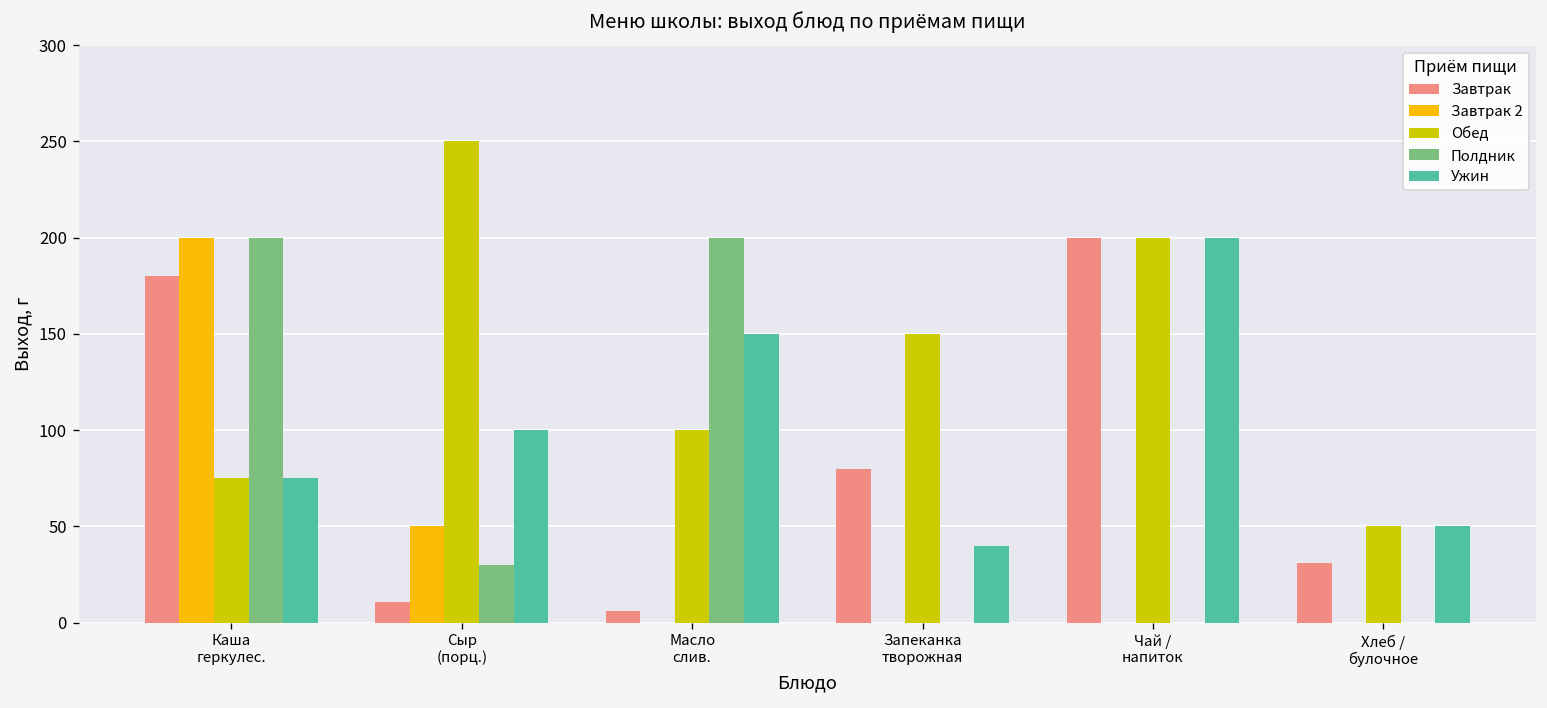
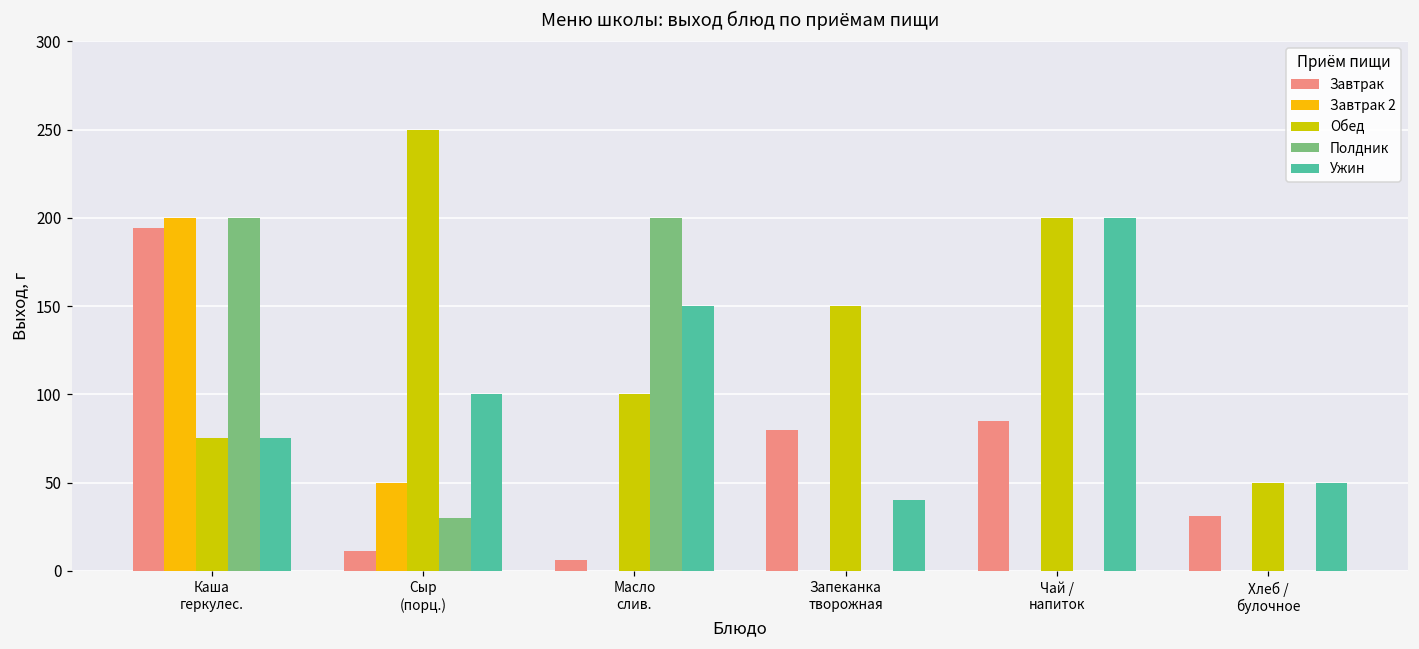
Завтрак, Каша геркулес.: 180 -> 194
Завтрак, Чай / напиток: 200 -> 85
